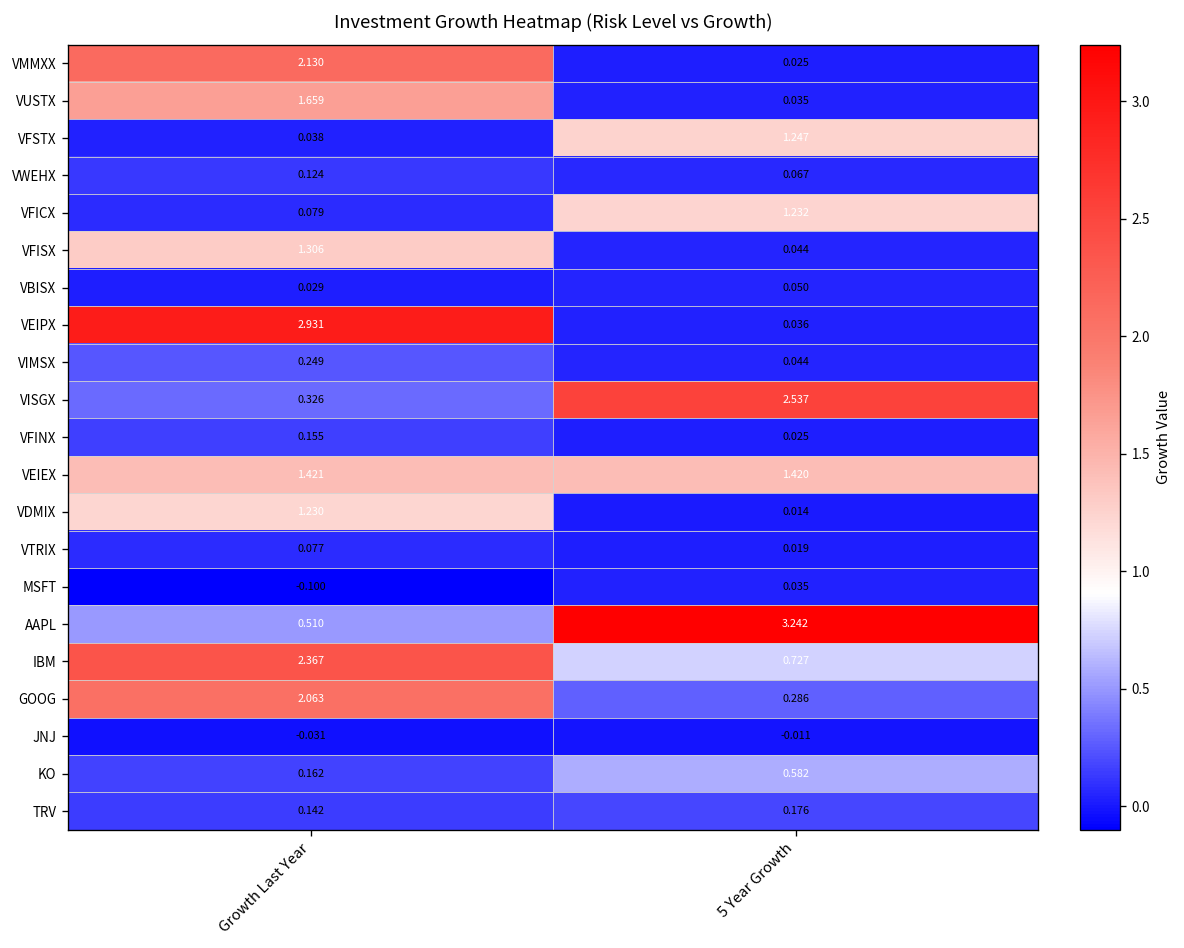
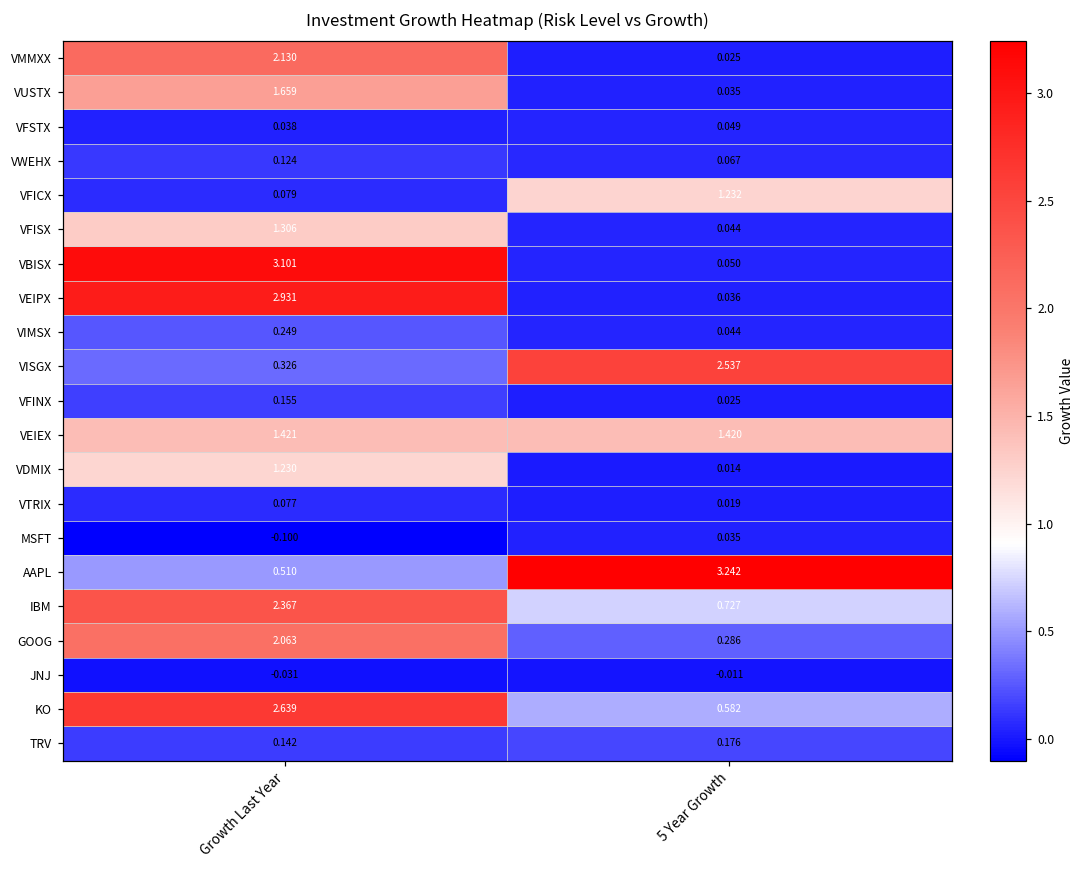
VFSTX, 5 Year Growth: 1.247 -> 0.049
VBISX, Growth Last Year: 0.029 -> 3.101
KO, Growth Last Year: 0.162 -> 2.639
